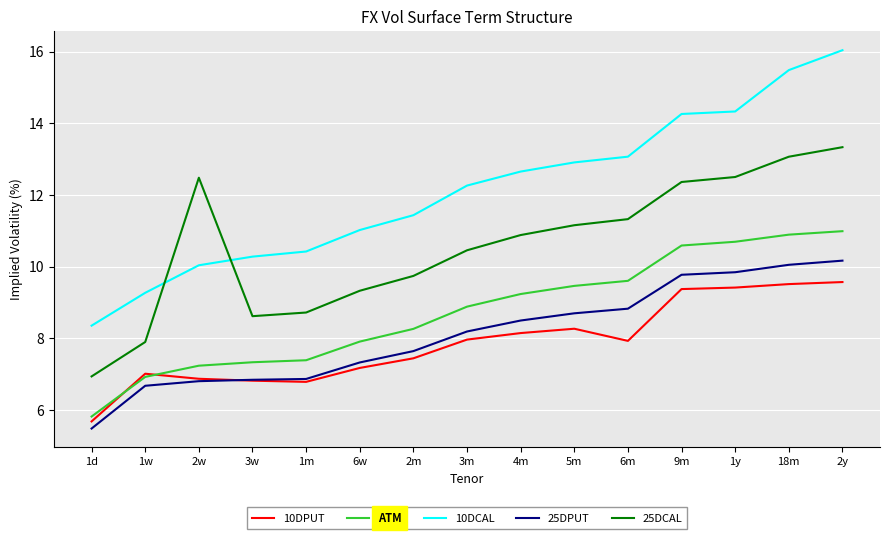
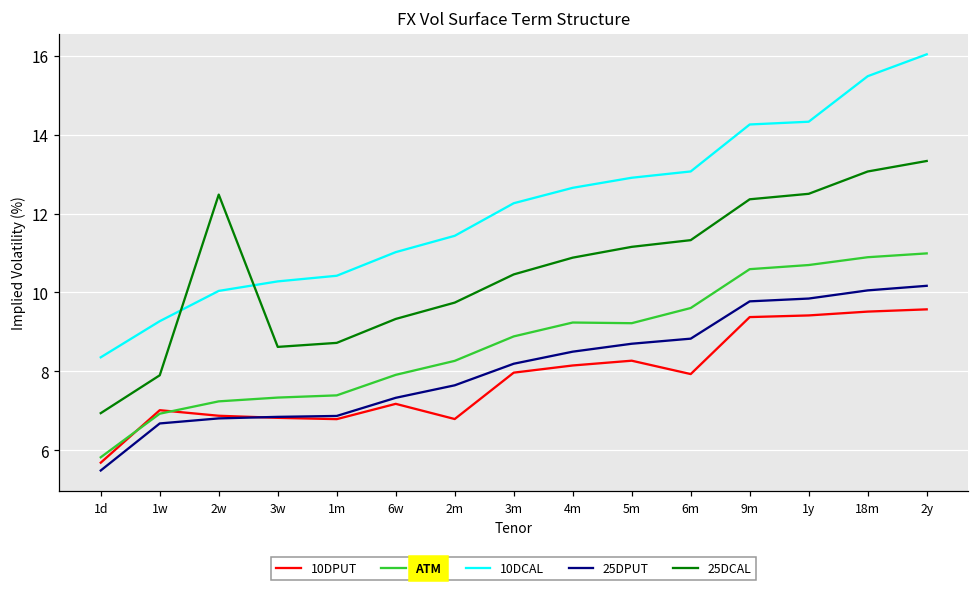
10DPUT, 2m: 7.4 -> 6.8
ATM, 5m: 9.5 -> 9.2
